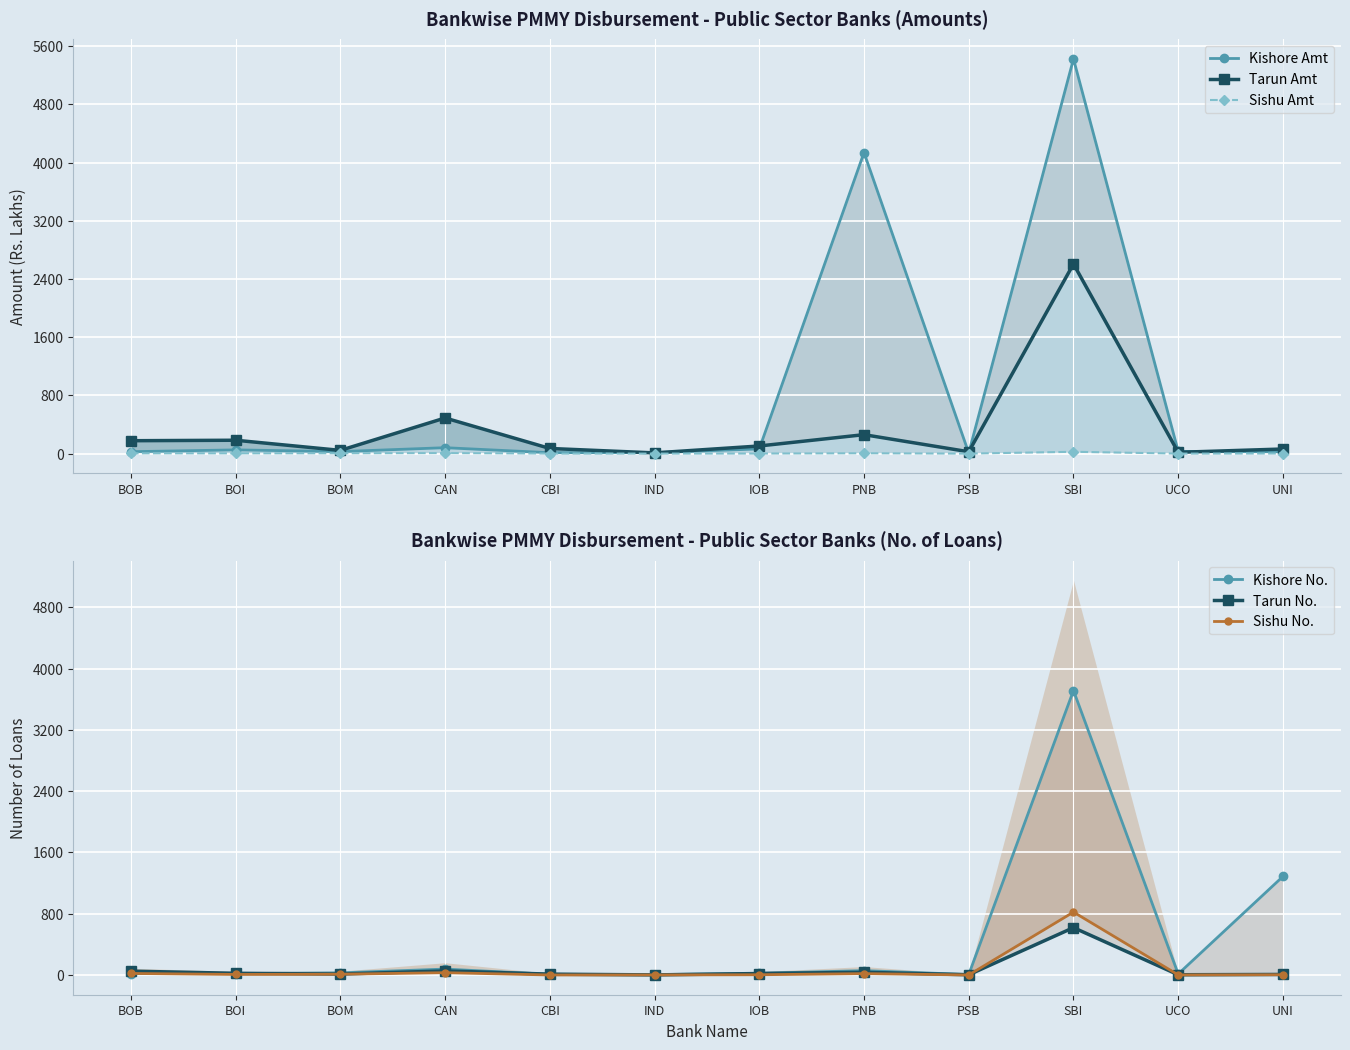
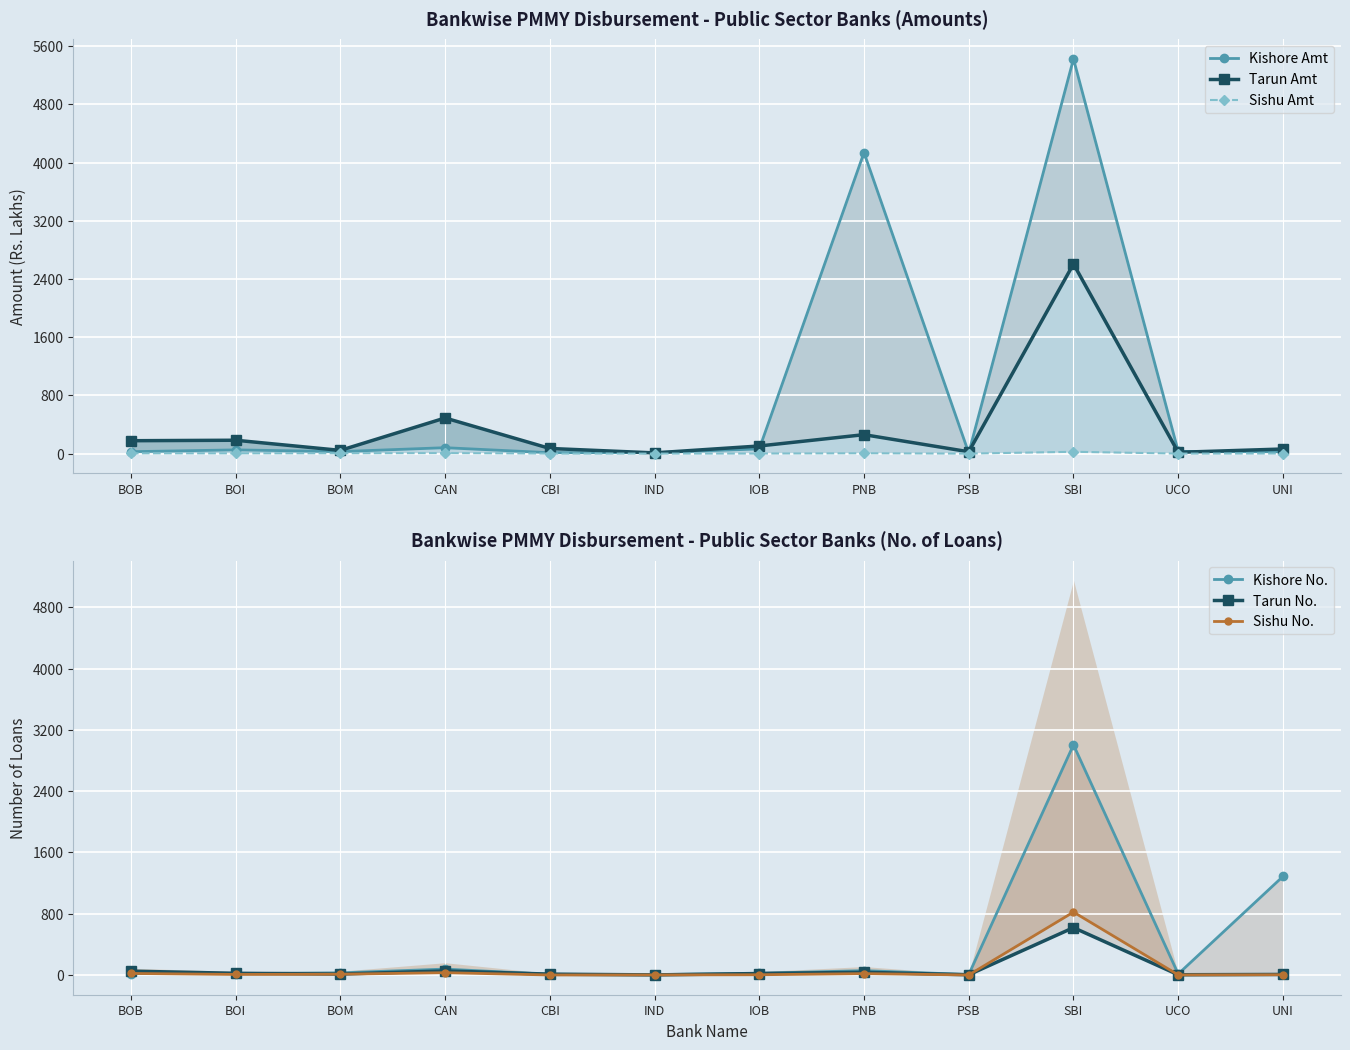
Bankwise PMMY Disbursement - Public Sector Banks (No. of Loans), Kishore No., SBI: 3700 -> 3000
